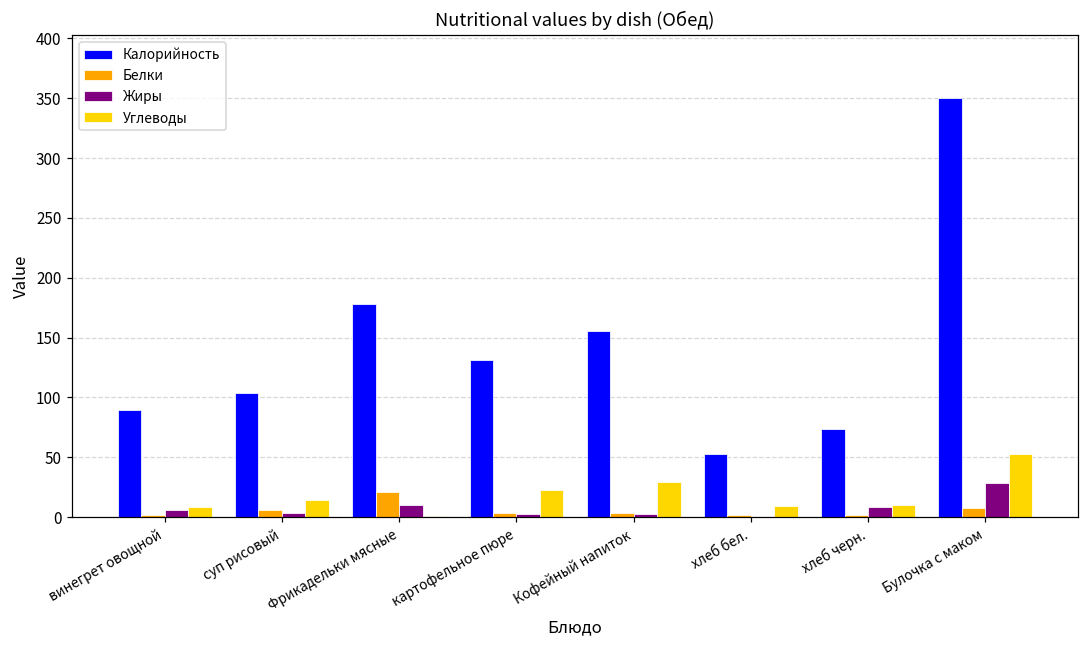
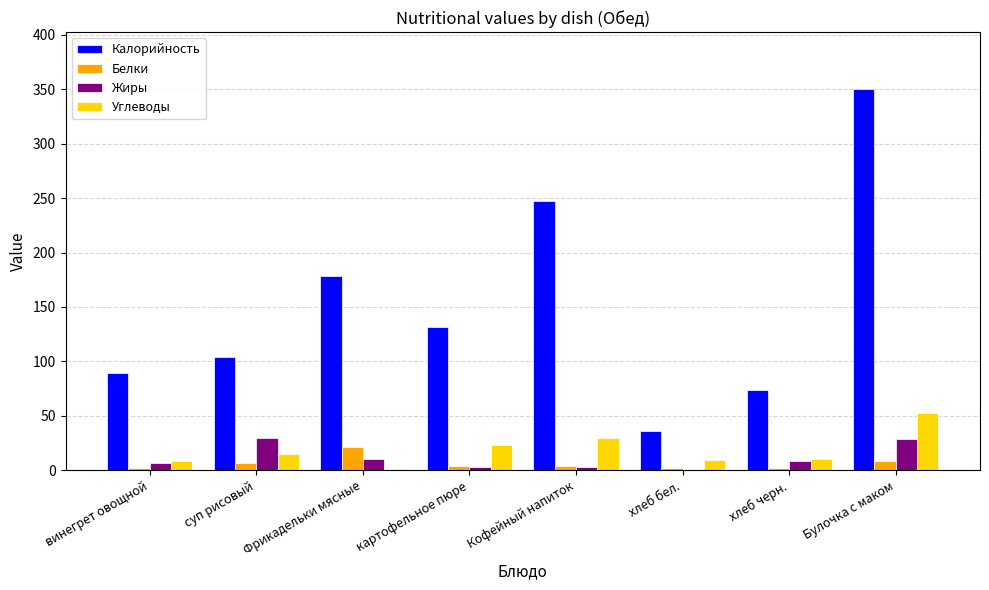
Жиры, суп рисовый: 3 -> 29
Калорийность, Кофейный напиток: 155 -> 248
Калорийность, хлеб бел.: 53 -> 36
